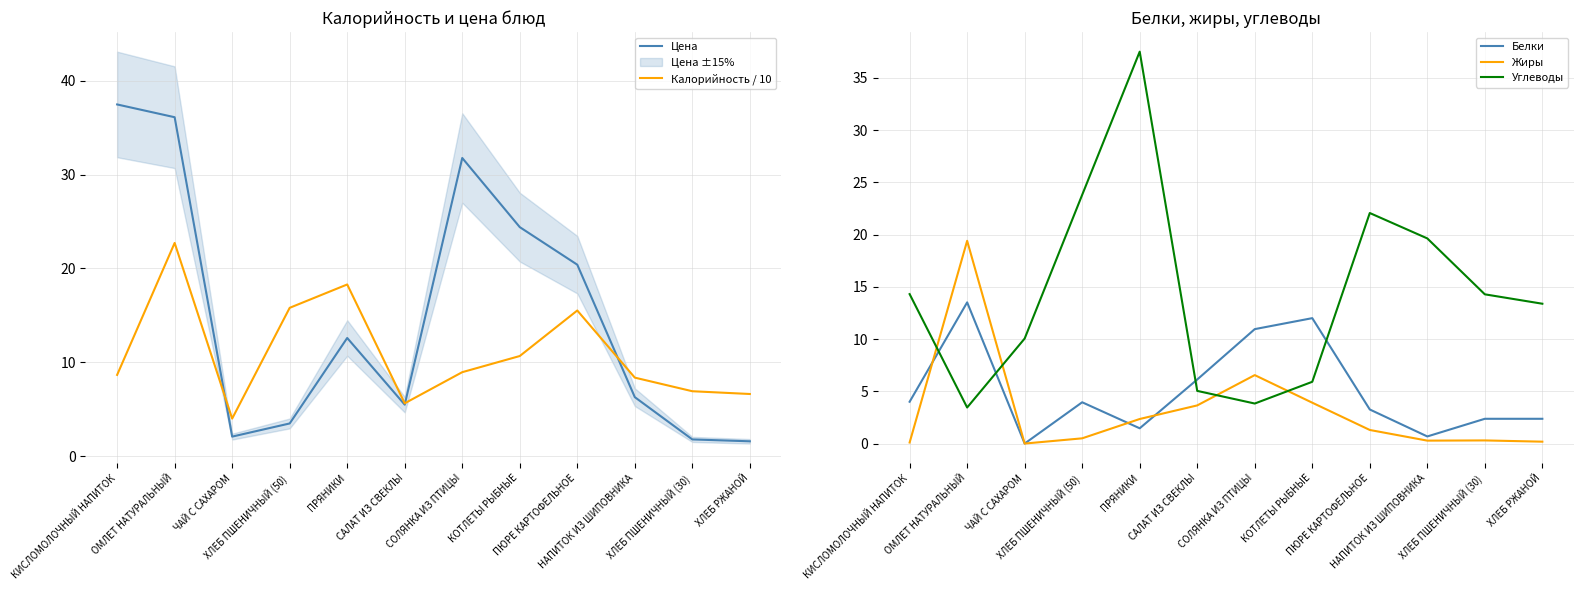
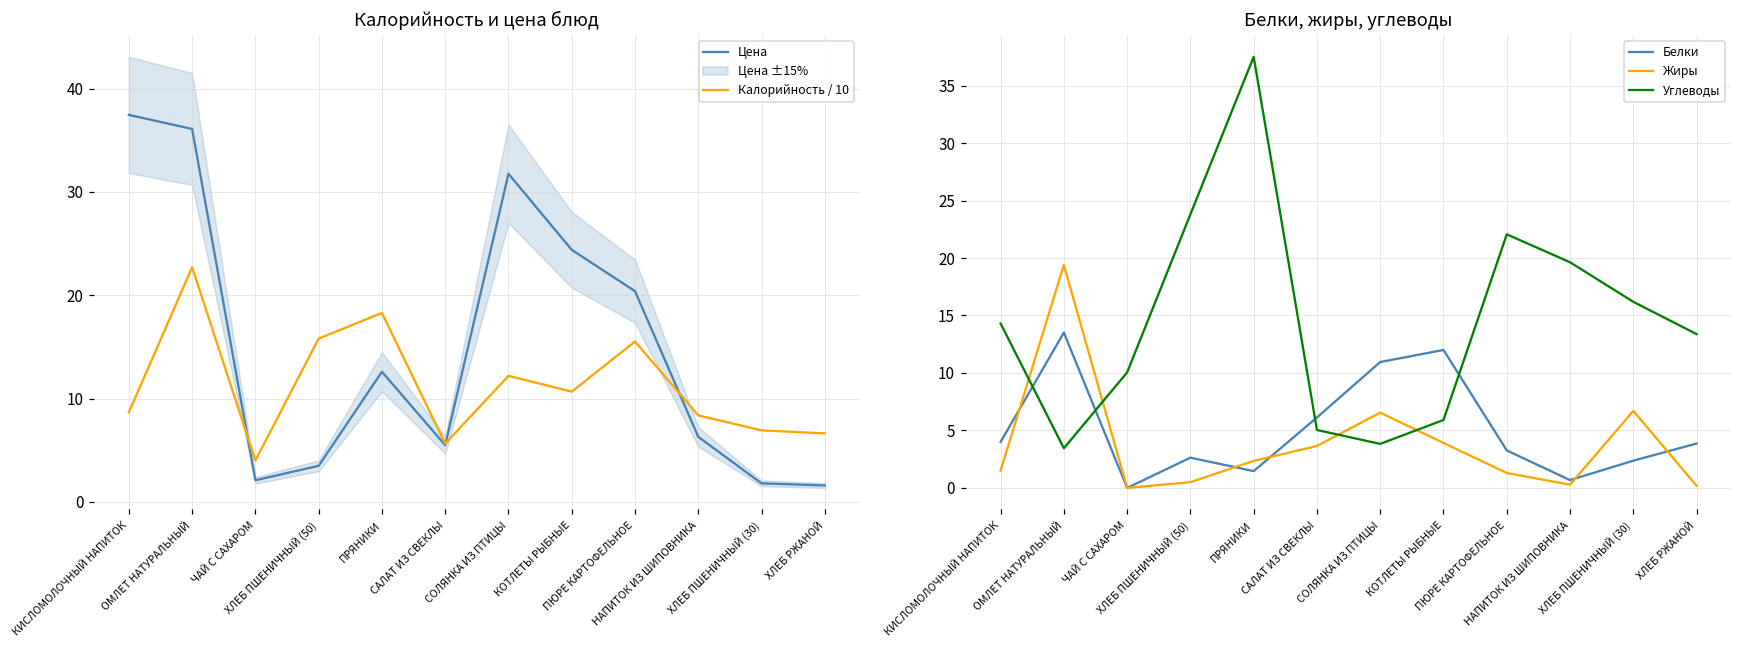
Калорийность и цена блюд, Калорийность / 10, СОЛЯНКА ИЗ ПТИЦЫ: 9 -> 12
Белки, жиры, углеводы, Жиры, КИСЛОМОЛОЧНЫЙ НАПИТОК: 0.1 -> 1.5
Белки, жиры, углеводы, Белки, ХЛЕБ ПШЕНИЧНЫЙ (50): 4.0 -> 2.6
Белки, жиры, углеводы, Жиры, ХЛЕБ ПШЕНИЧНЫЙ (30): 0.3 -> 6.7
Белки, жиры, углеводы, Углеводы, ХЛЕБ ПШЕНИЧНЫЙ (30): 14.3 -> 16.2
Белки, жиры, углеводы, Белки, ХЛЕБ РЖАНОЙ: 2.4 -> 3.9
